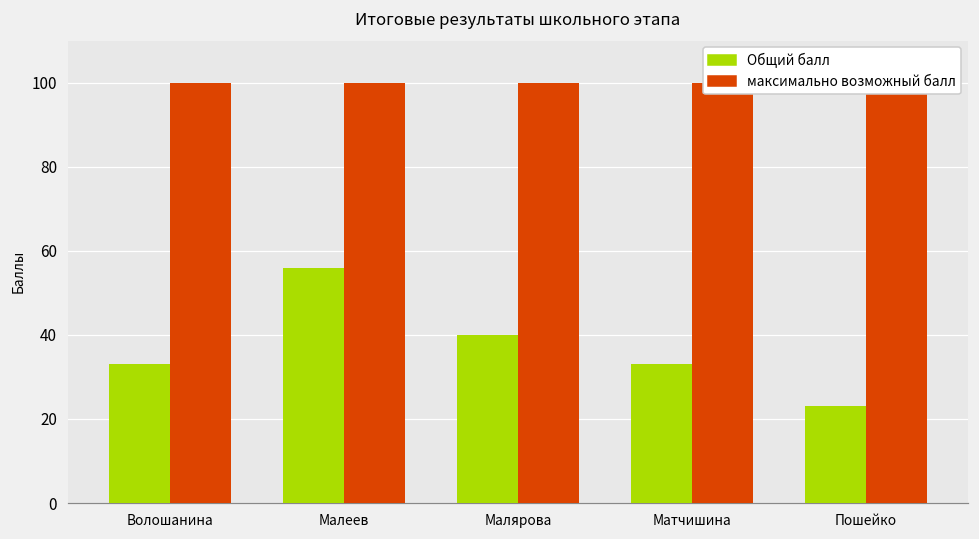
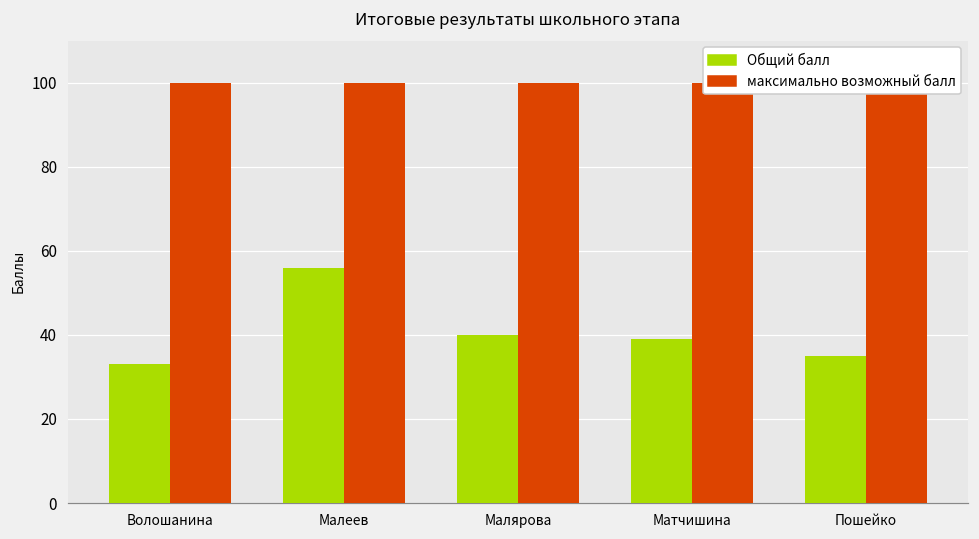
Общий балл, Матчишина: 33 -> 39
Общий балл, Пошейко: 23 -> 35
